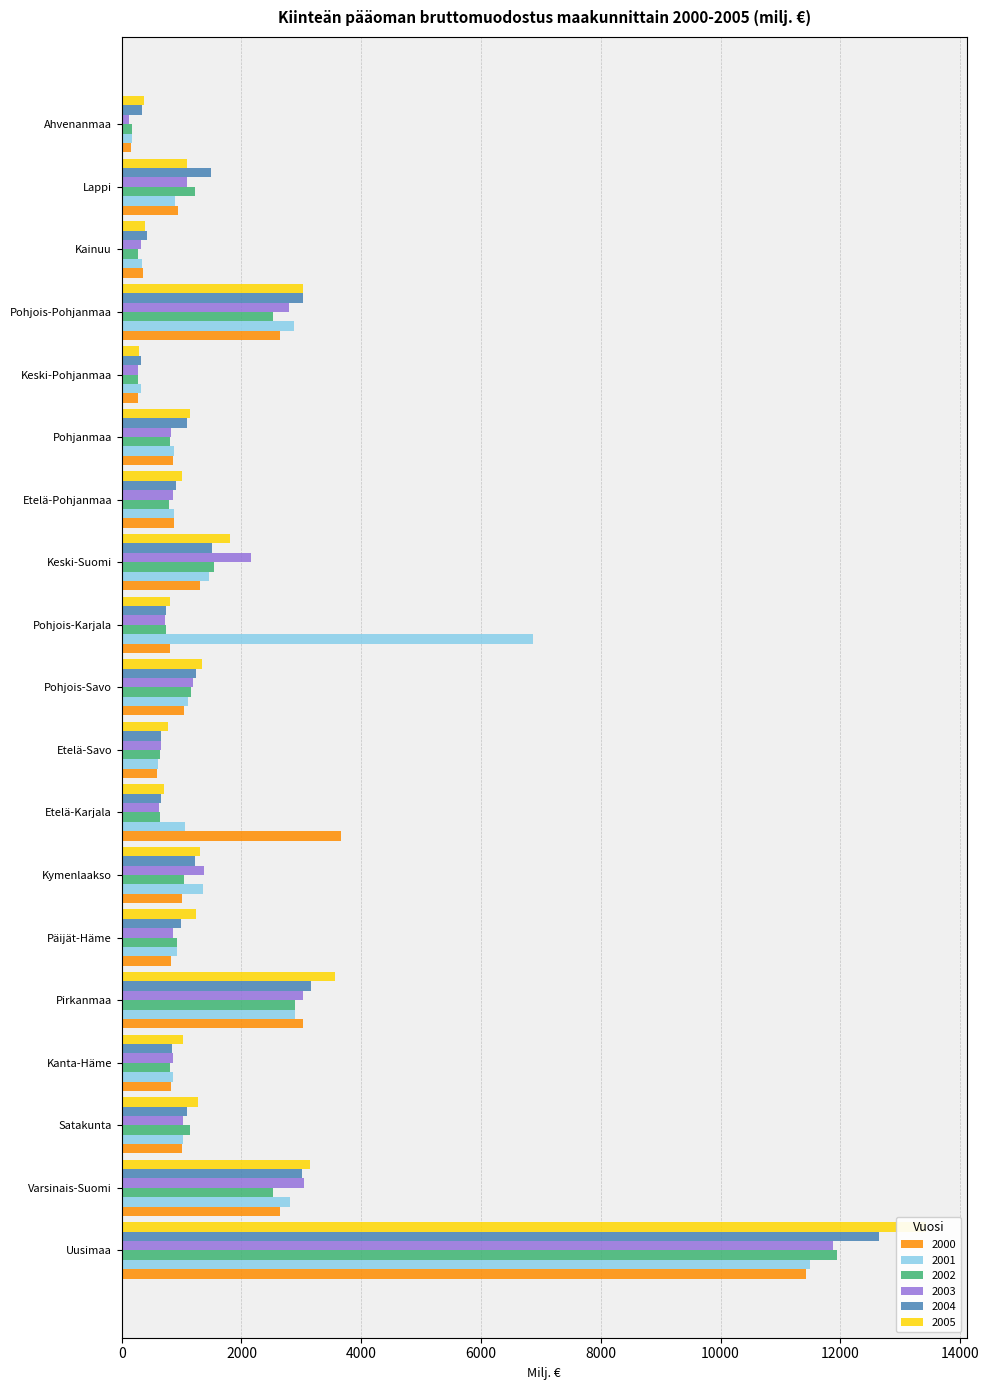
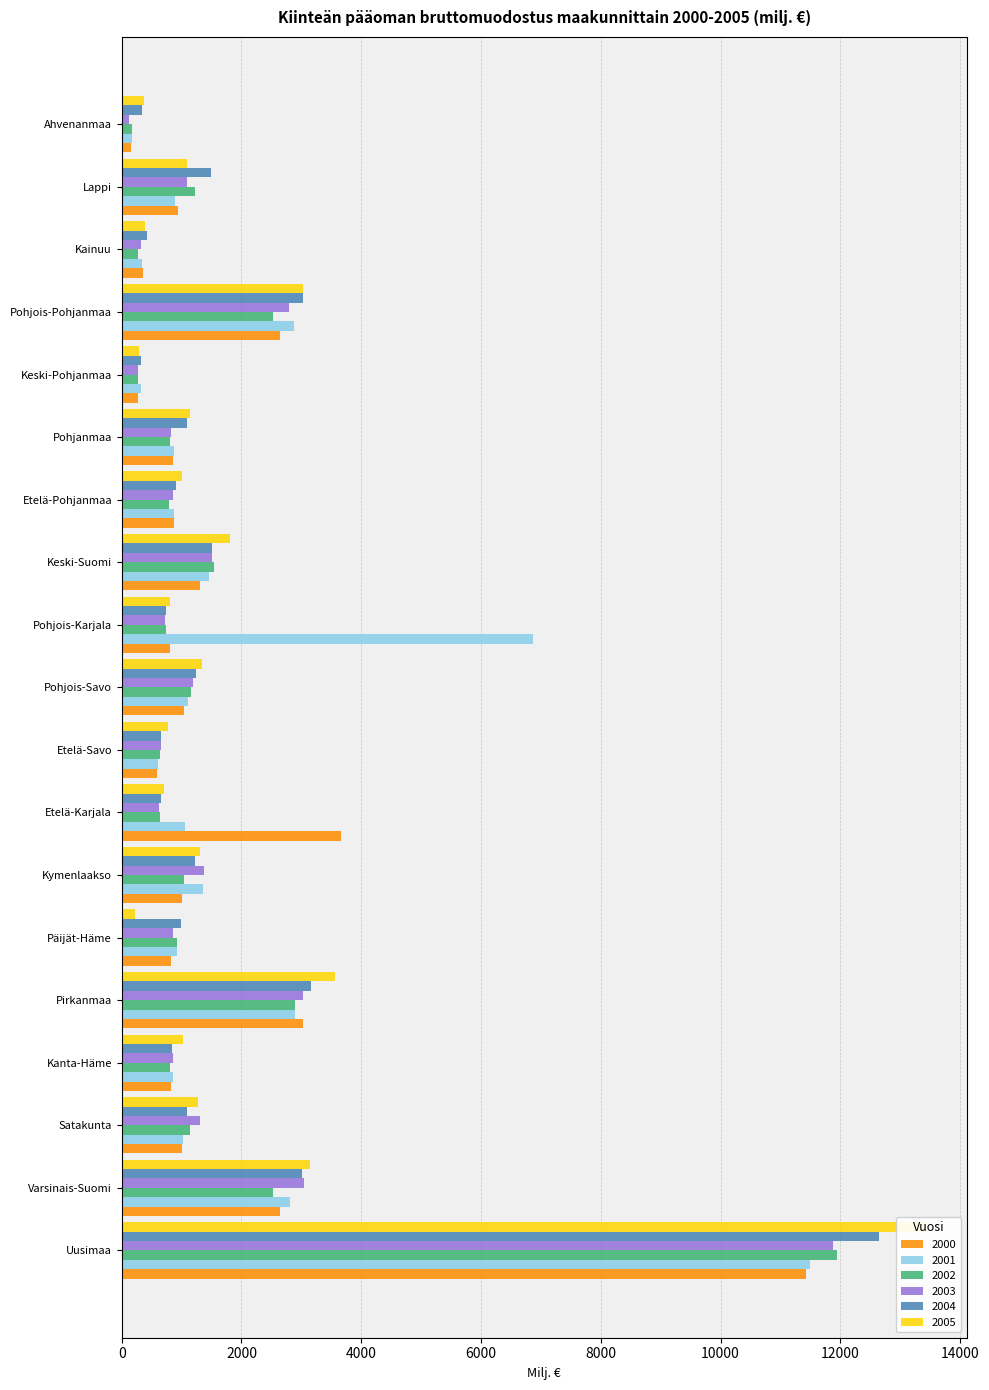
2003, Keski-Suomi: 2200 -> 1500
2005, Päijät-Häme: 1200 -> 200
2003, Satakunta: 1000 -> 1300
